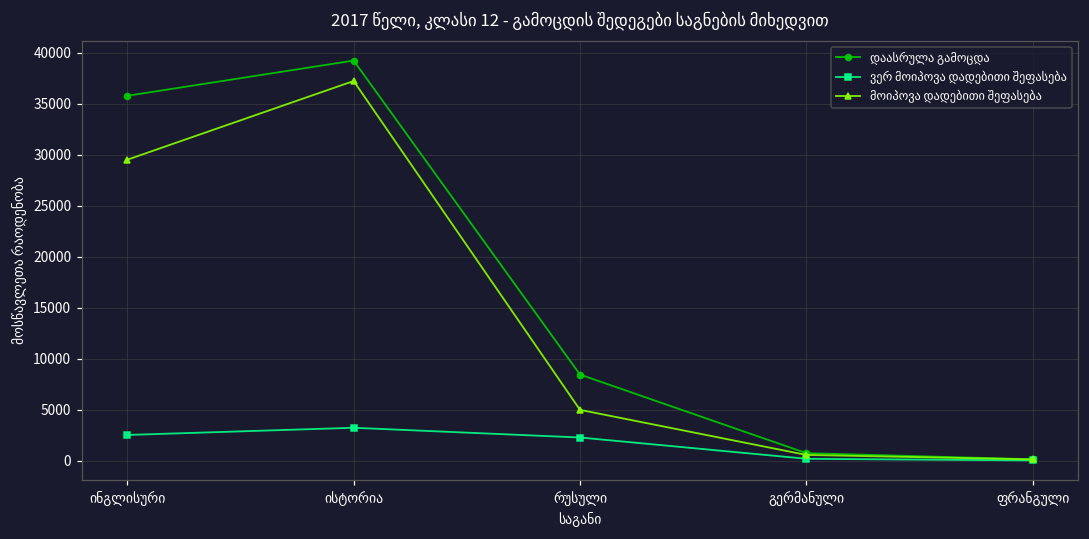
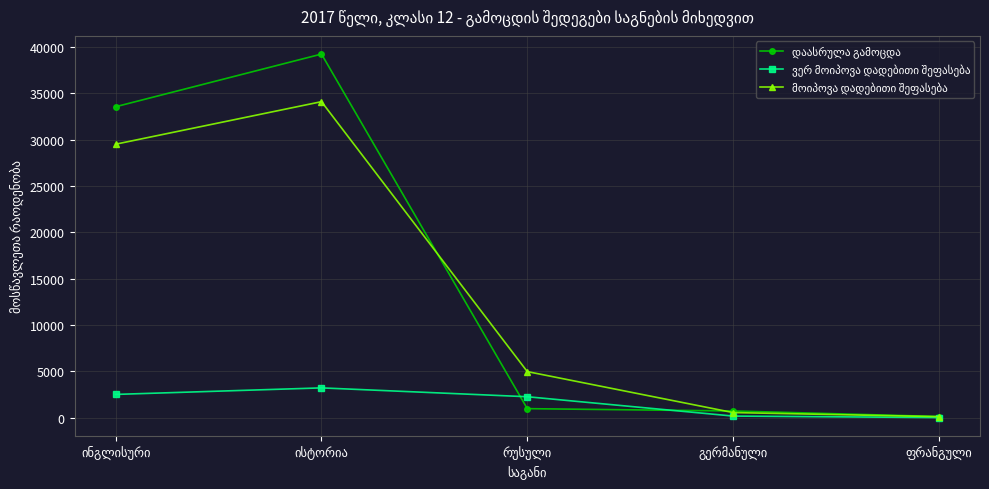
დაასრულა გამოცდა, ინგლისური: 36000 -> 34000
მოიპოვა დადებითი შეფასება, ისტორია: 37000 -> 34000
დაასრულა გამოცდა, რუსული: 8000 -> 1000
